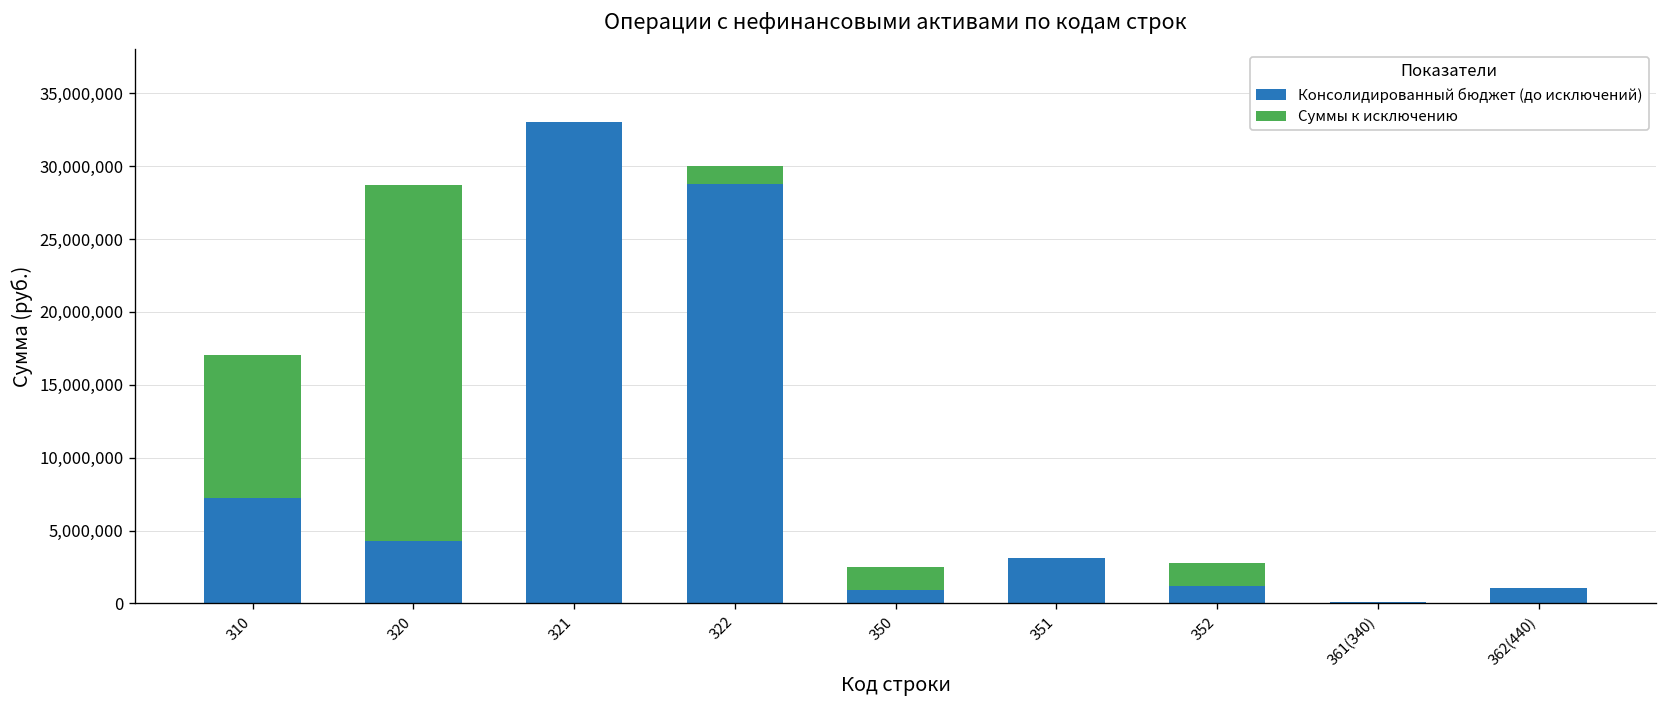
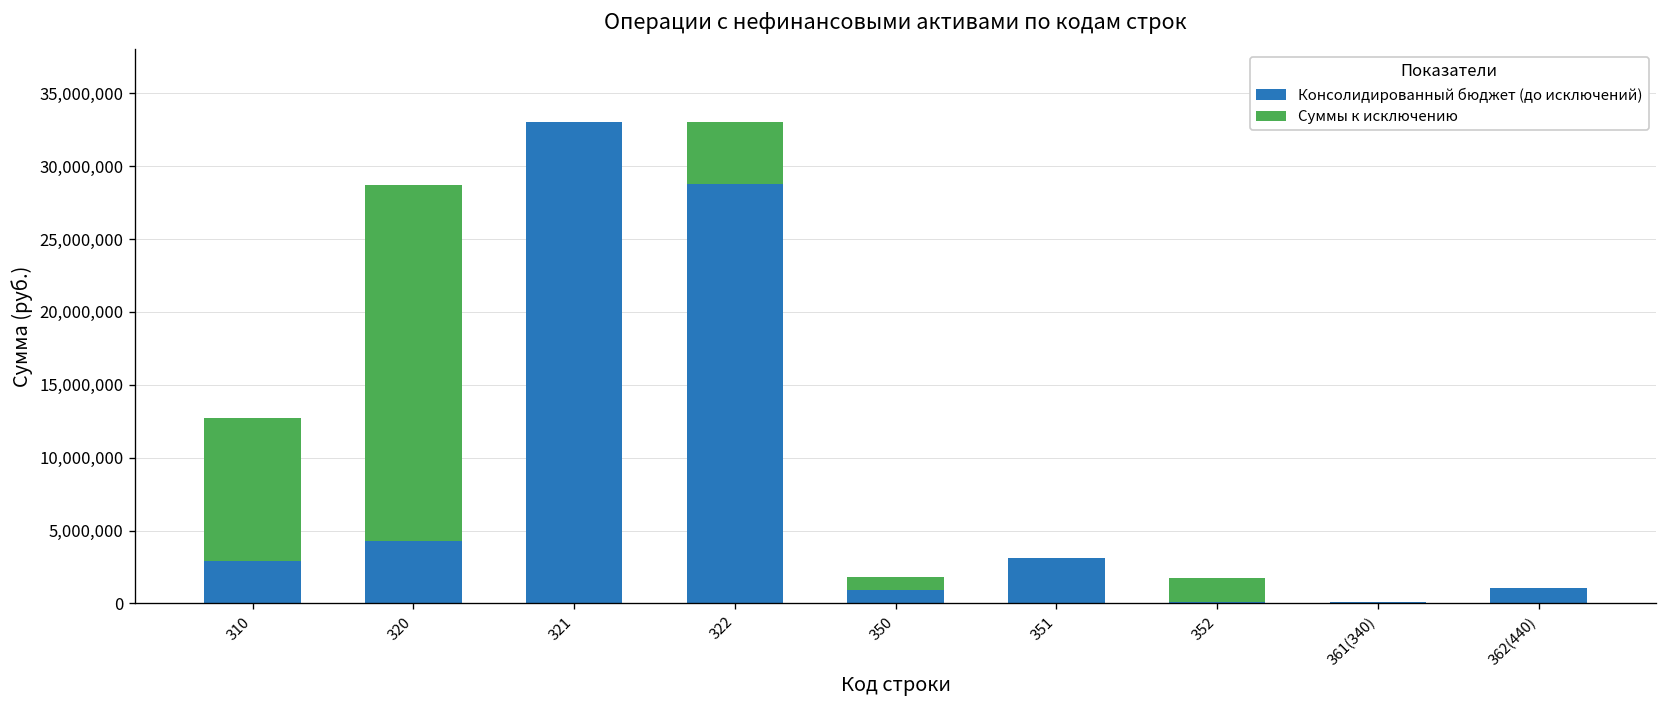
Консолидированный бюджет (до исключений), 310: 7,200,000 -> 2,900,000
Суммы к исключению, 322: 1,200,000 -> 4,200,000
Суммы к исключению, 350: 1,600,000 -> 900,000
Консолидированный бюджет (до исключений), 352: 1,200,000 -> 100,000
